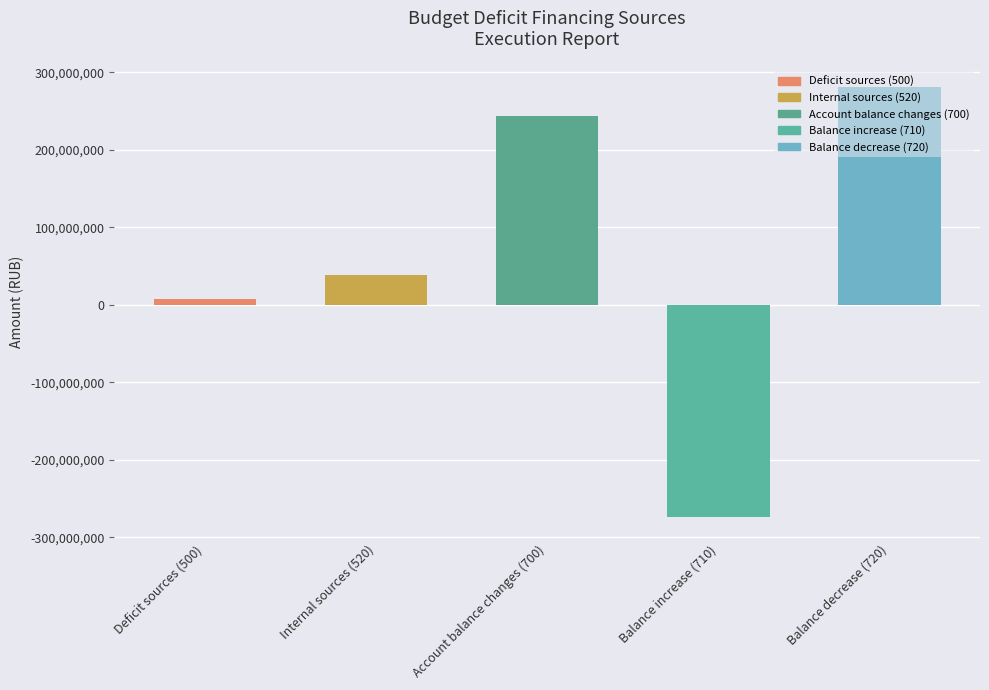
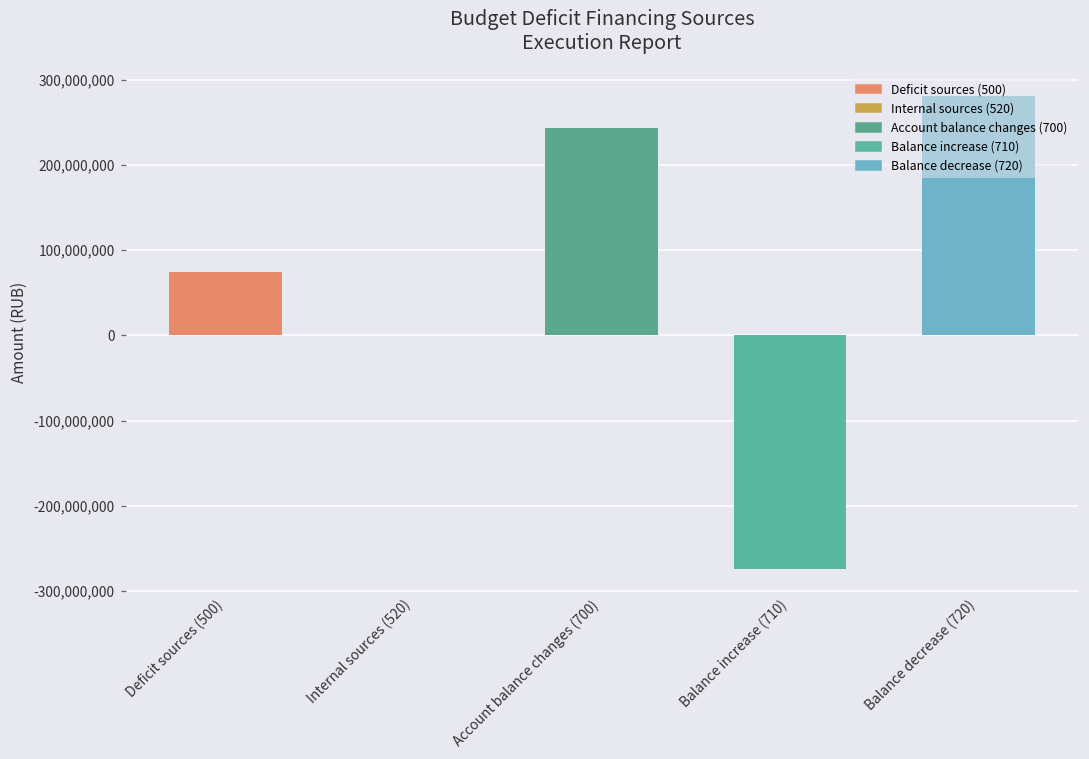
Deficit sources (500): 10,000,000 -> 70,000,000
Internal sources (520): 40,000,000 -> 0
